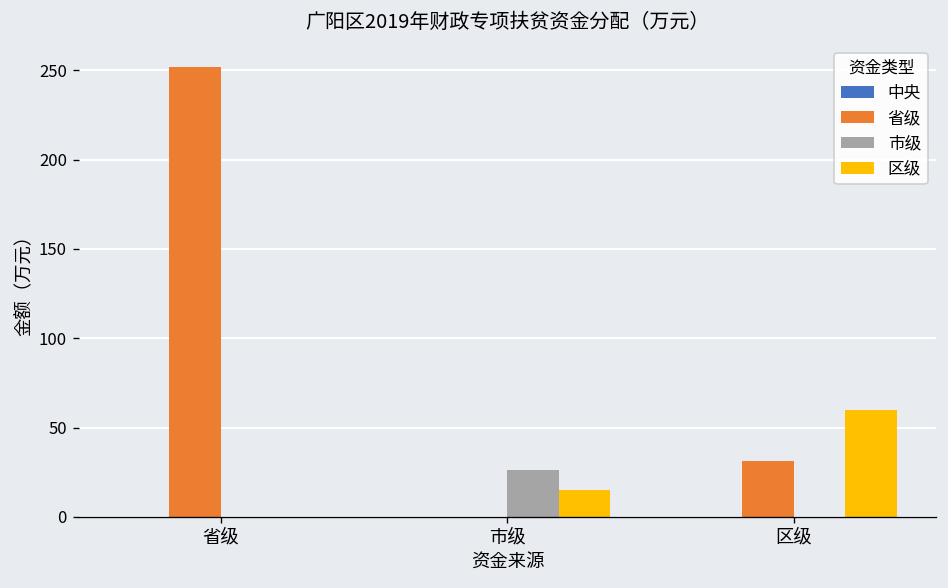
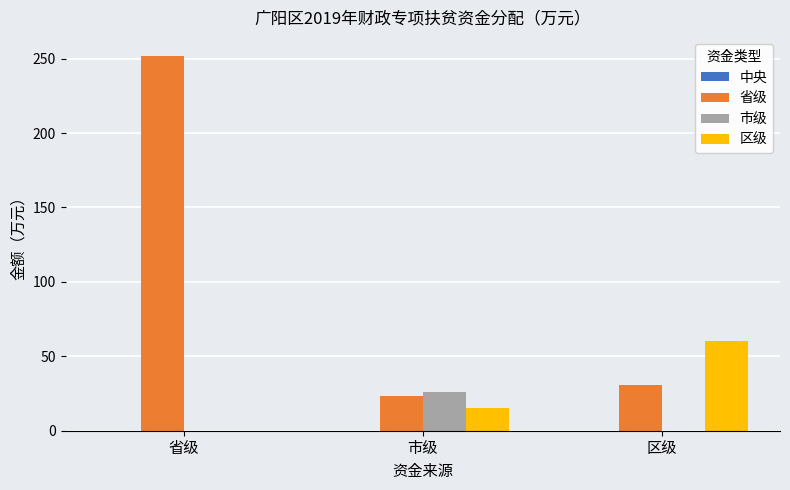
省级, 市级: 0 -> 23
